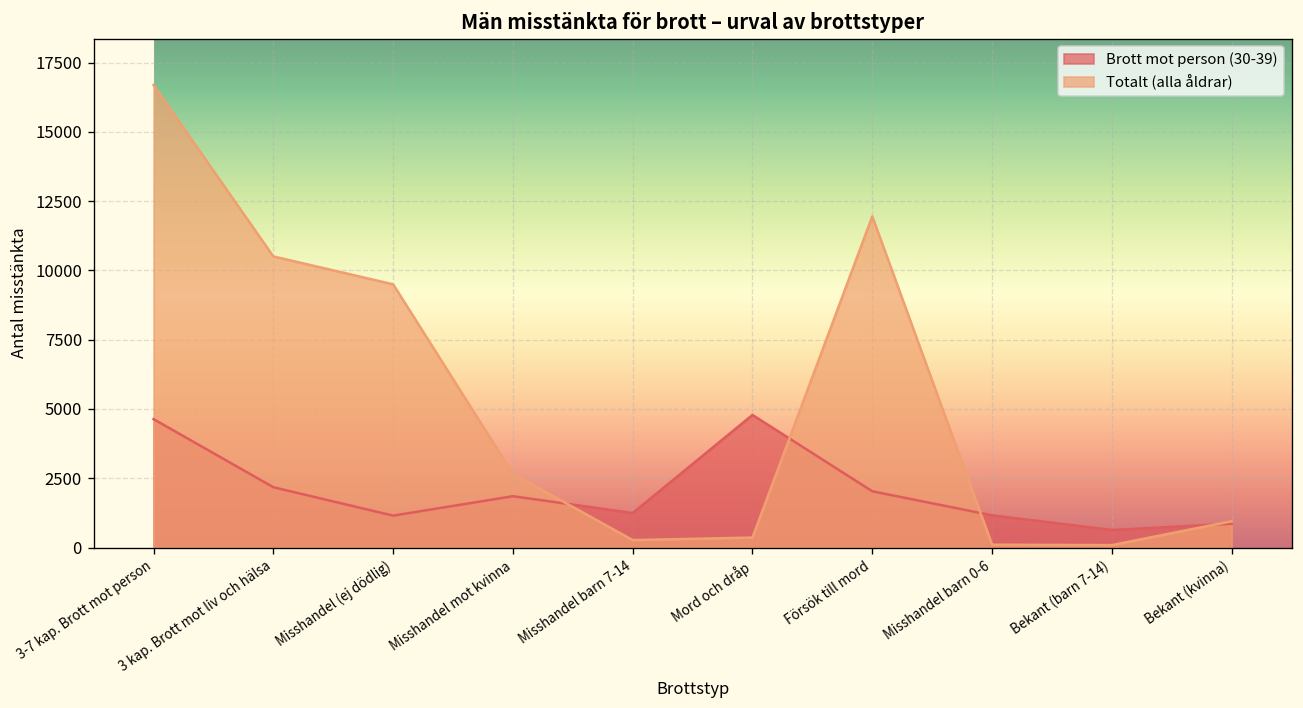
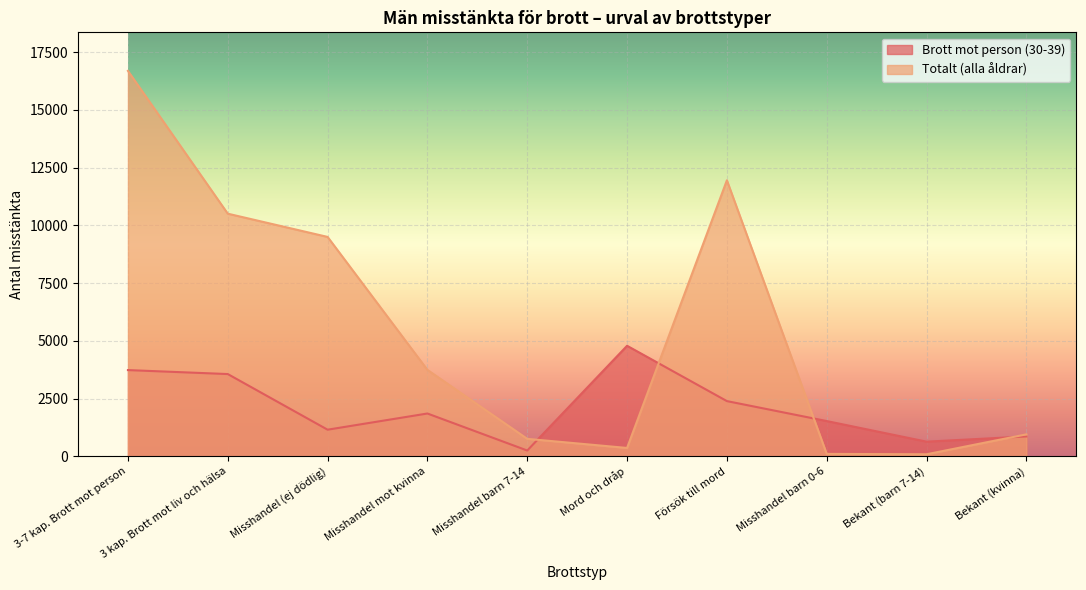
Brott mot person (30-39), 3-7 kap. Brott mot person: 4600 -> 3700
Brott mot person (30-39), 3 kap. Brott mot liv och hälsa: 2200 -> 3600
Totalt (alla åldrar), Misshandel mot kvinna: 2700 -> 3700
Brott mot person (30-39), Misshandel barn 7-14: 1200 -> 200
Totalt (alla åldrar), Misshandel barn 7-14: 300 -> 800
Brott mot person (30-39), Försök till mord: 2000 -> 2400
Brott mot person (30-39), Misshandel barn 0-6: 1200 -> 1500
